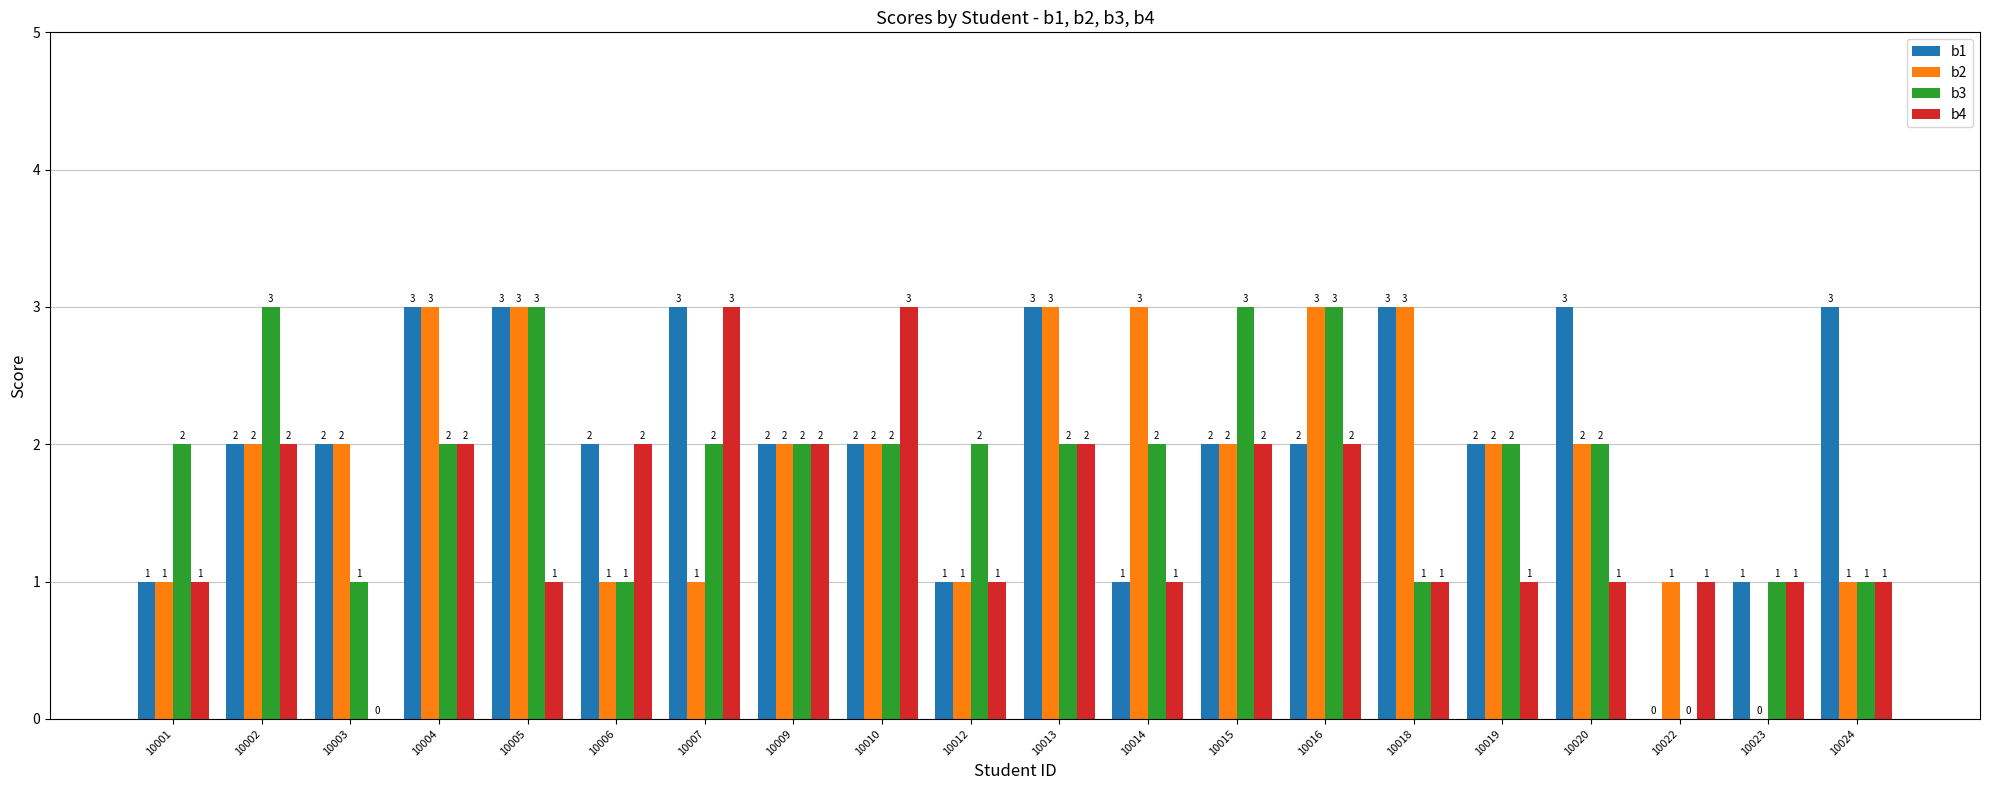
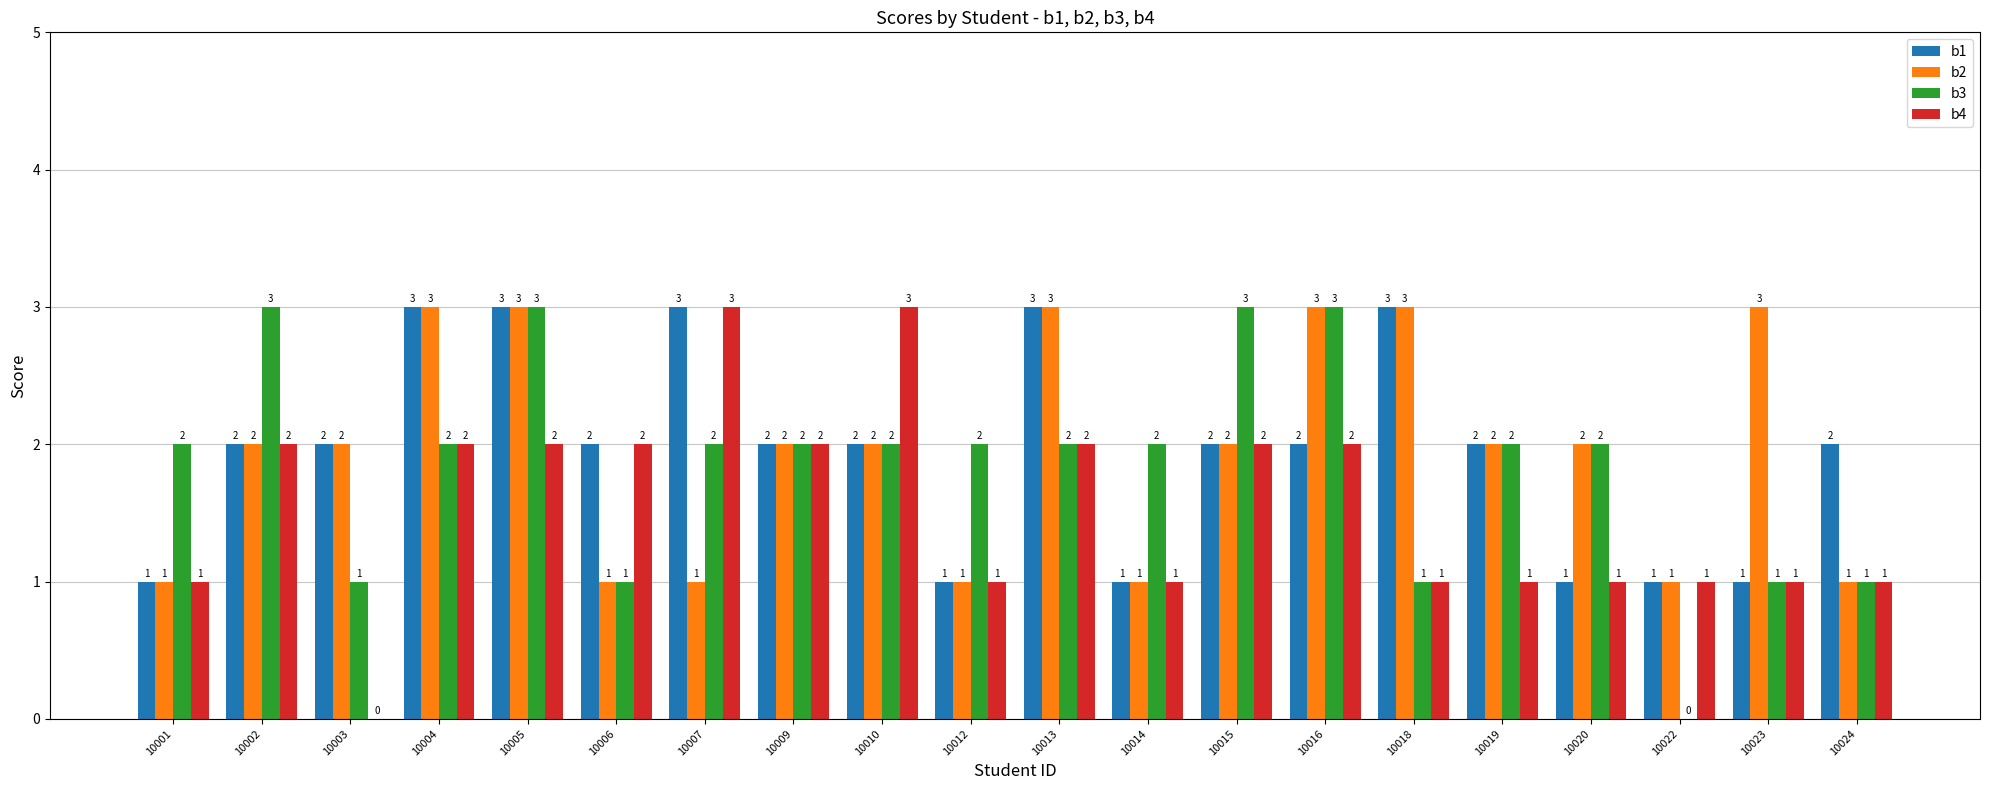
b4, 10005: 1 -> 2
b2, 10014: 3 -> 1
b1, 10020: 3 -> 1
b1, 10022: 0 -> 1
b2, 10023: 0 -> 3
b1, 10024: 3 -> 2
